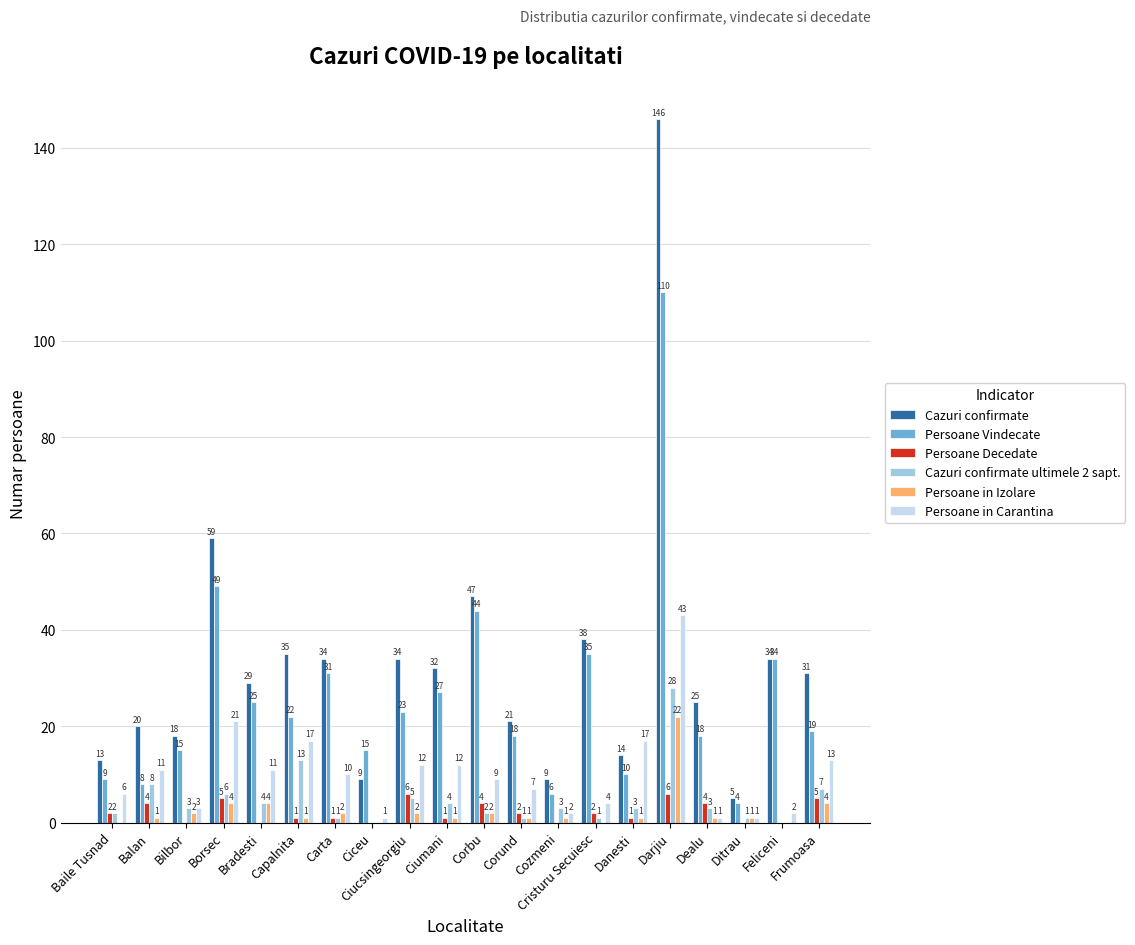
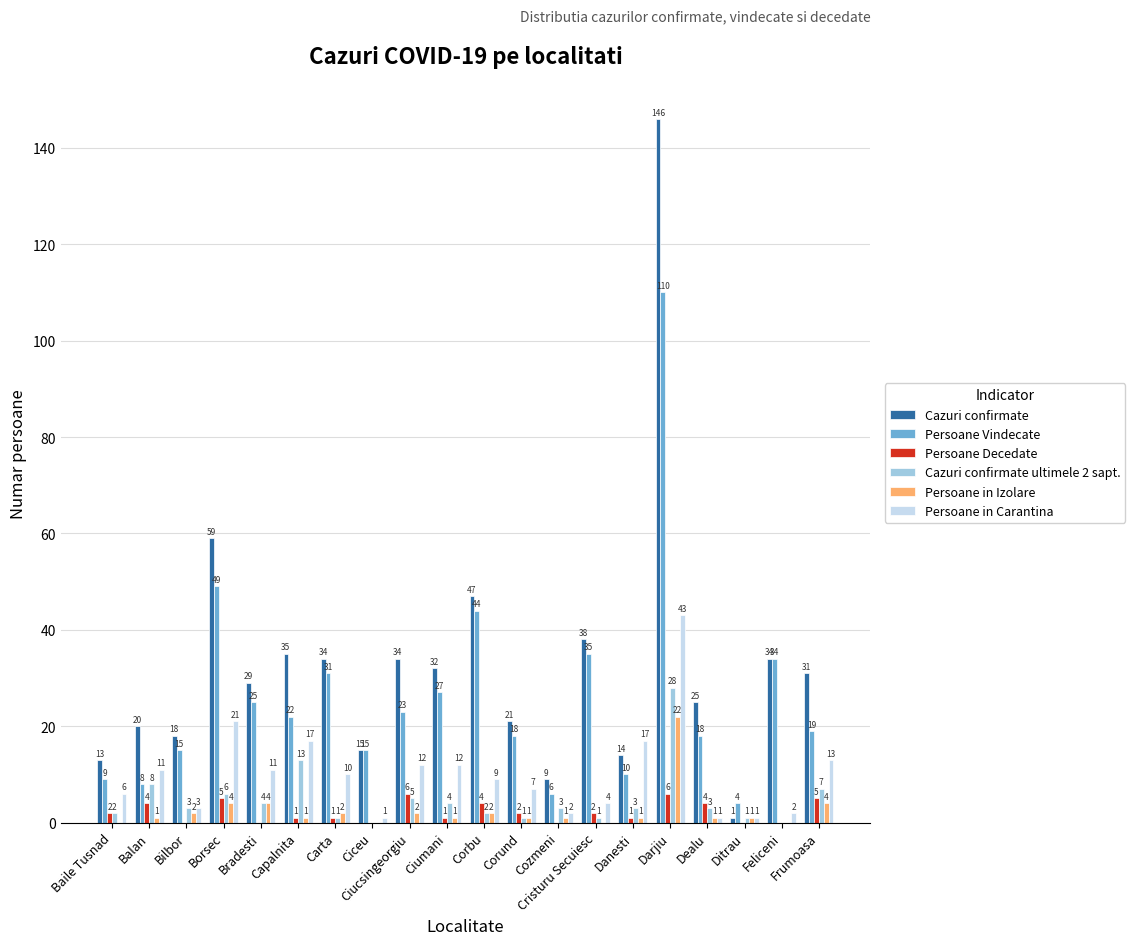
Cazuri confirmate, Ciceu: 9 -> 15
Cazuri confirmate, Ditrau: 5 -> 1
